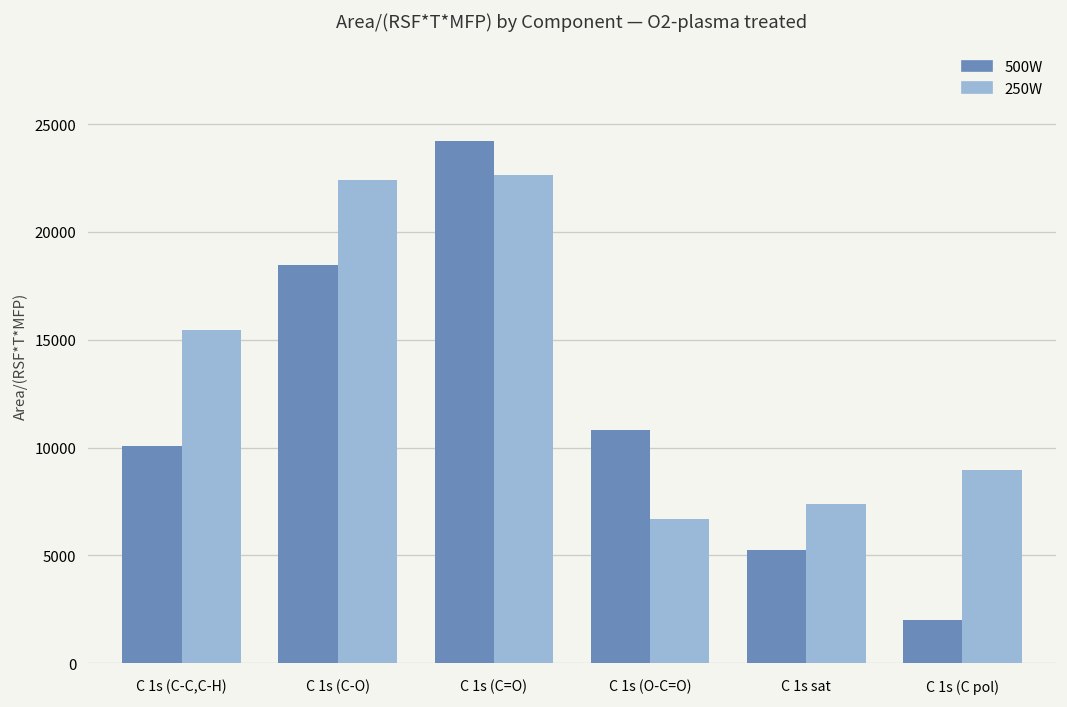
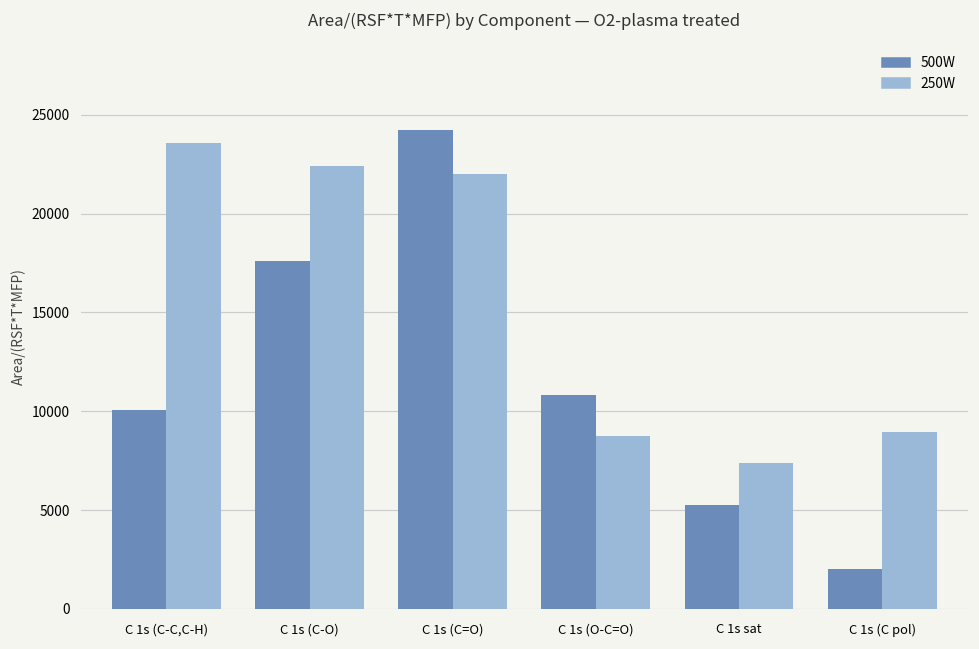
250W, C 1s (C-C,C-H): 15500 -> 23500
500W, C 1s (C-O): 18500 -> 17600
250W, C 1s (C=O): 22600 -> 22000
250W, C 1s (O-C=O): 6700 -> 8700
